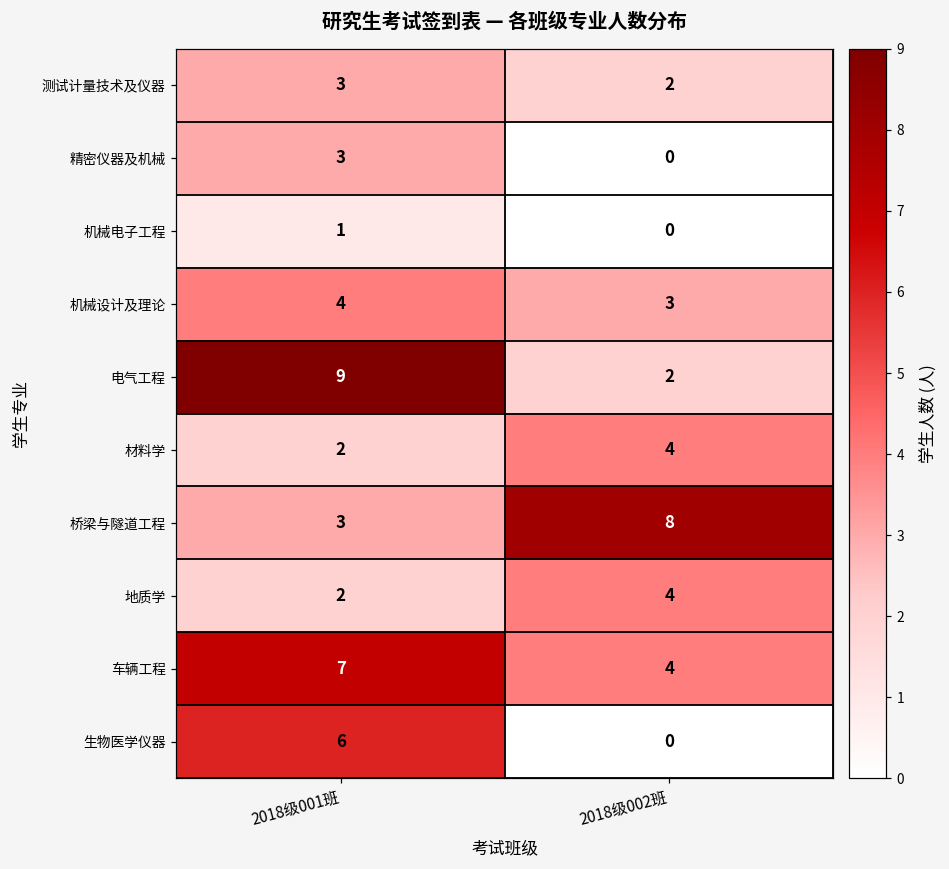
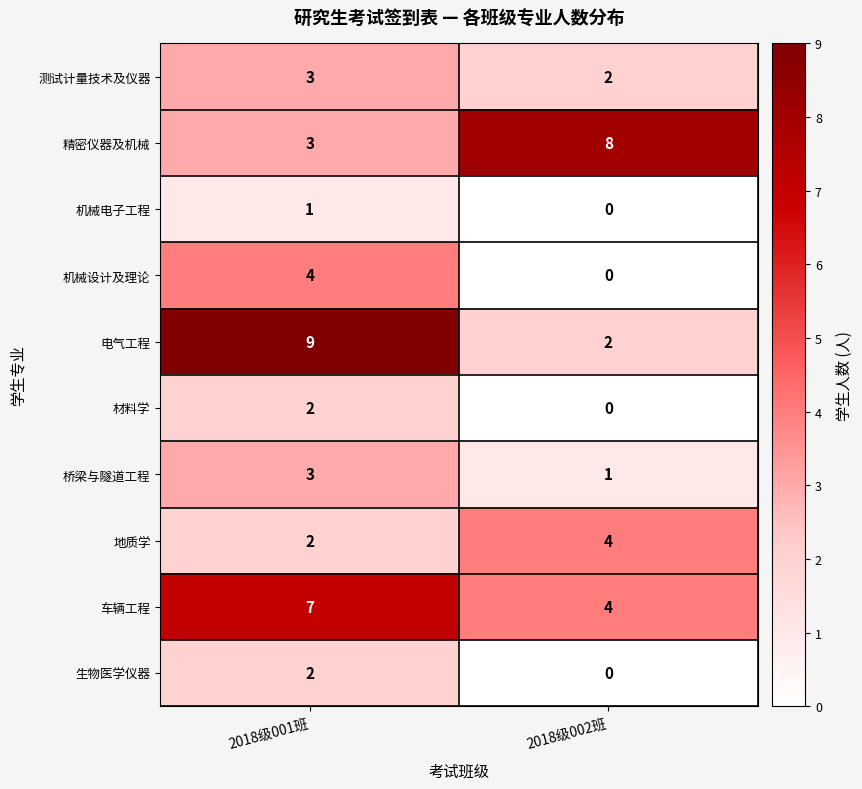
精密仪器及机械, 2018级002班: 0 -> 8
机械设计及理论, 2018级002班: 3 -> 0
材料学, 2018级002班: 4 -> 0
桥梁与隧道工程, 2018级002班: 8 -> 1
生物医学仪器, 2018级001班: 6 -> 2
